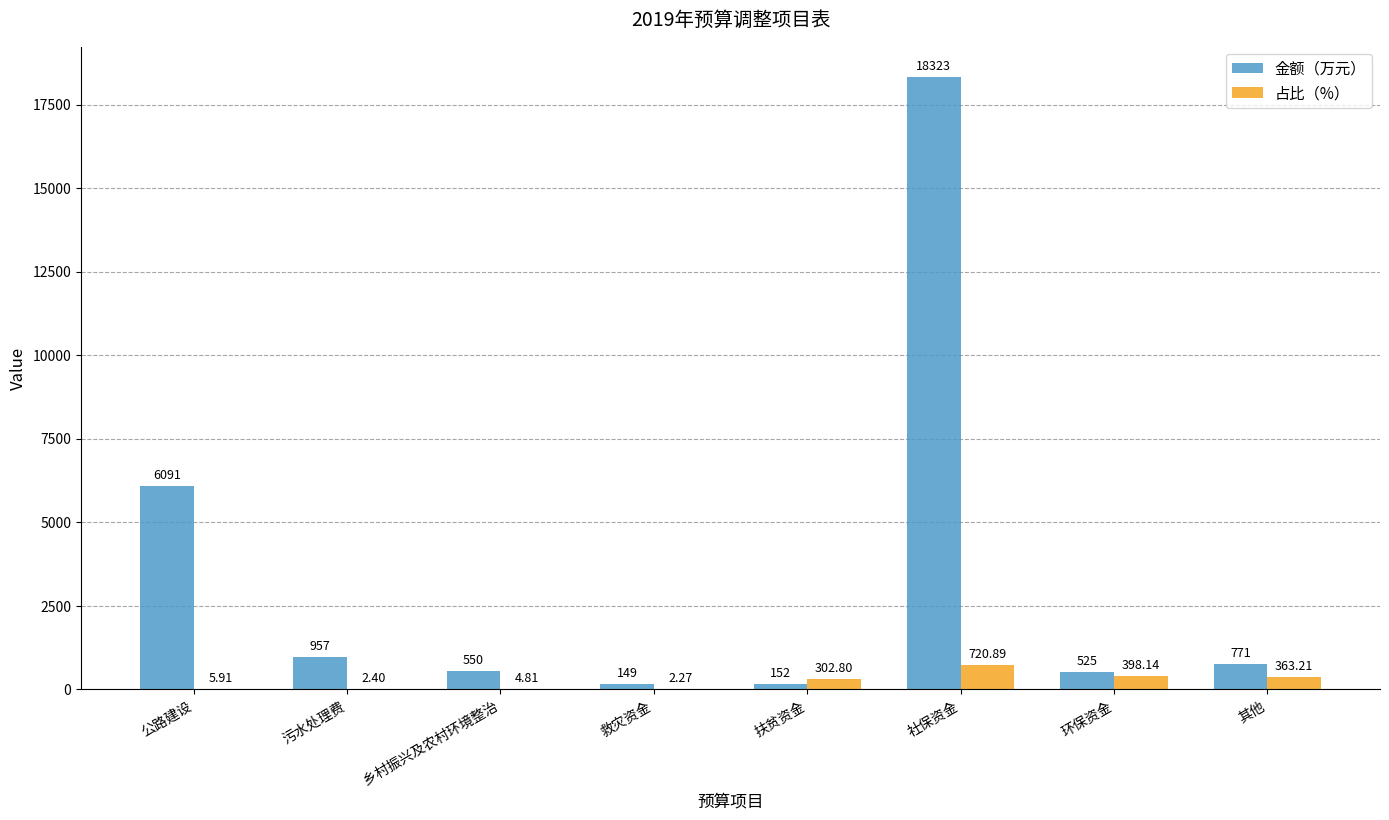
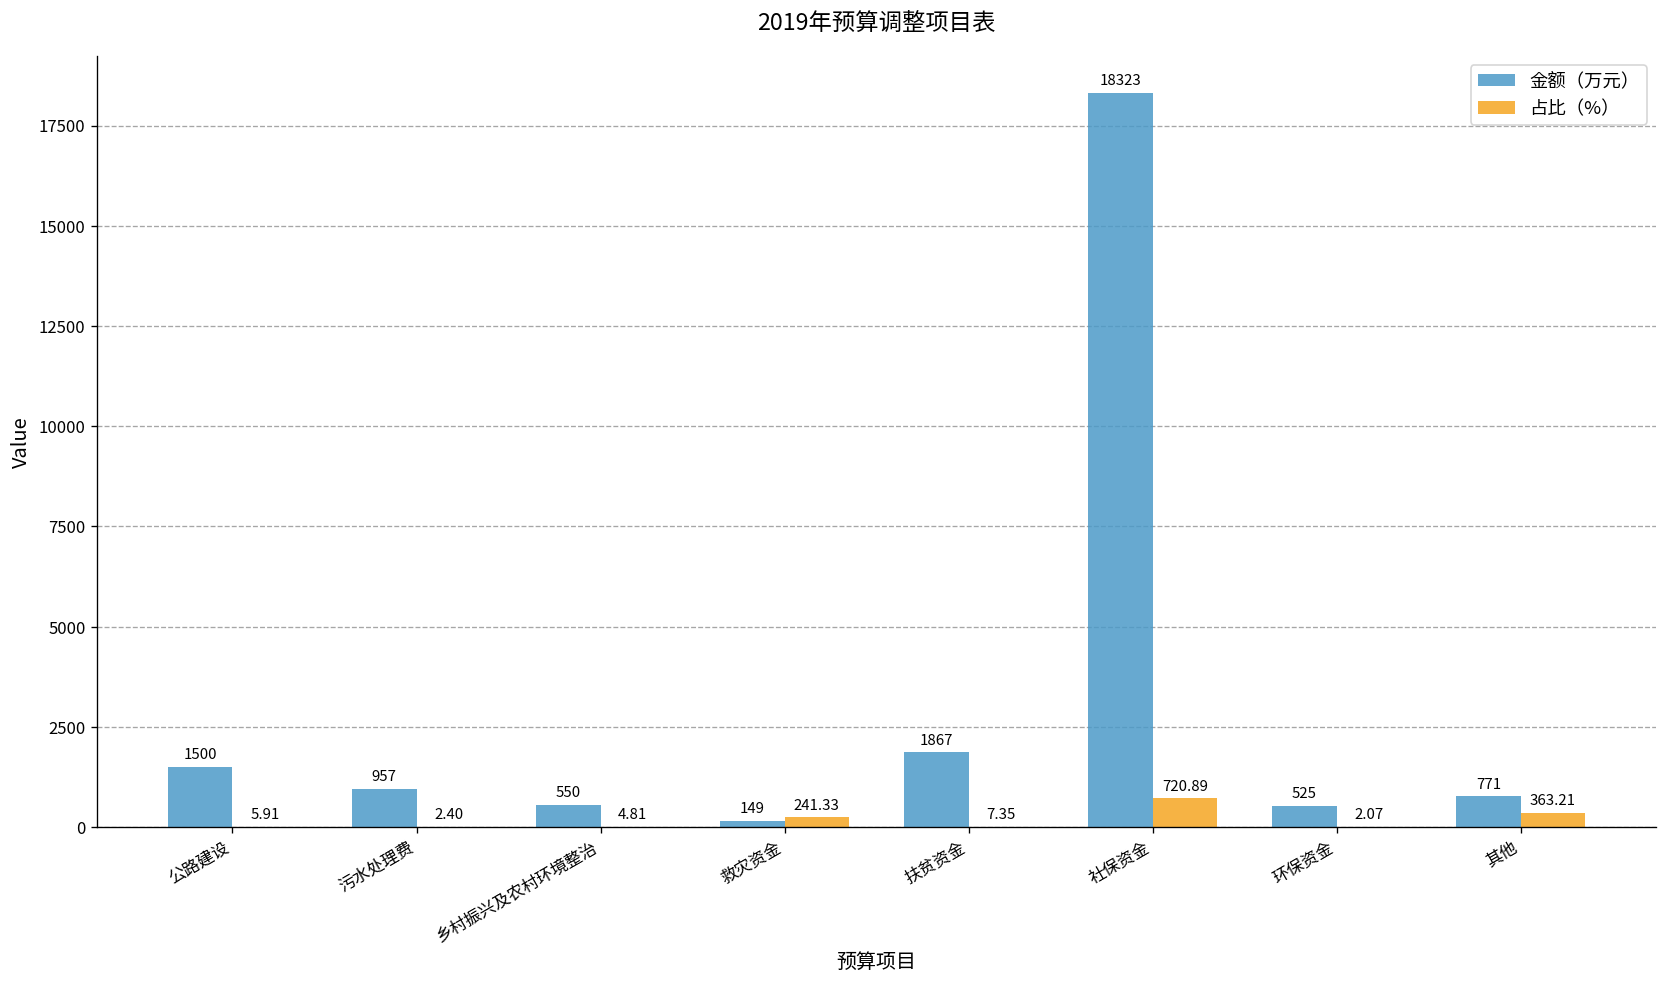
金额（万元）, 公路建设: 6091 -> 1500
占比（%）, 救灾资金: 2.27 -> 241.33
金额（万元）, 扶贫资金: 152 -> 1867
占比（%）, 扶贫资金: 302.80 -> 7.35
占比（%）, 环保资金: 398.14 -> 2.07
